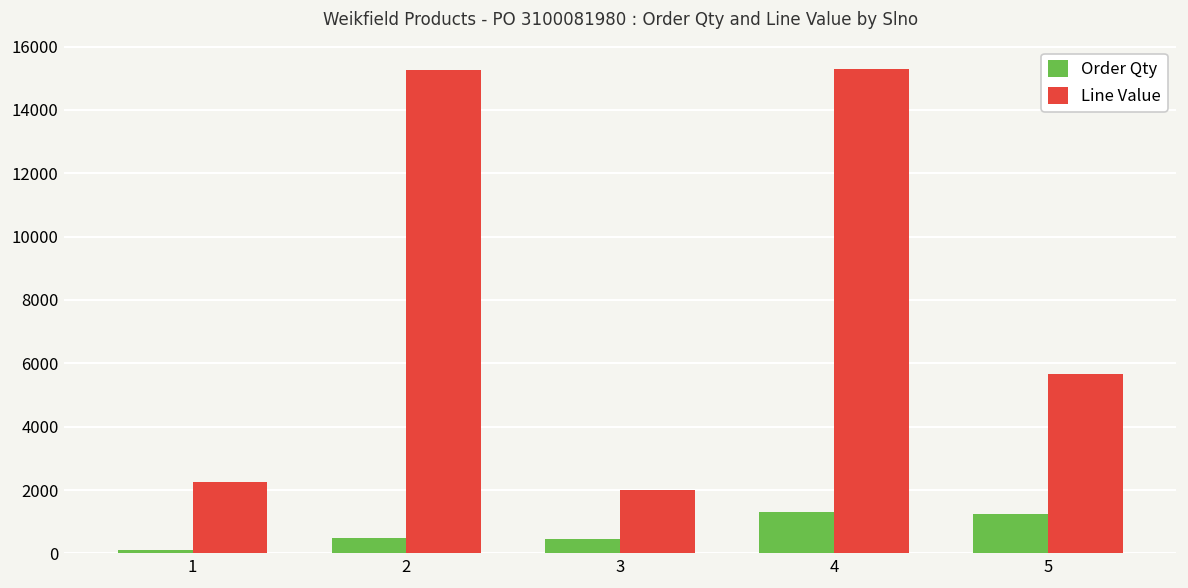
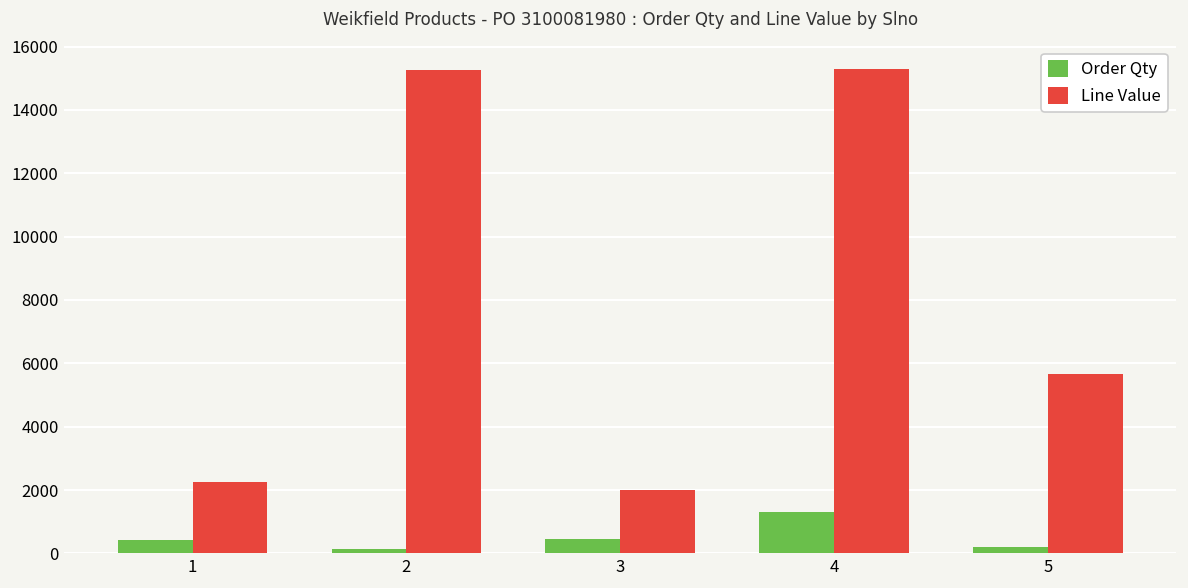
Order Qty, 1: 100 -> 400
Order Qty, 2: 500 -> 100
Order Qty, 5: 1200 -> 200
